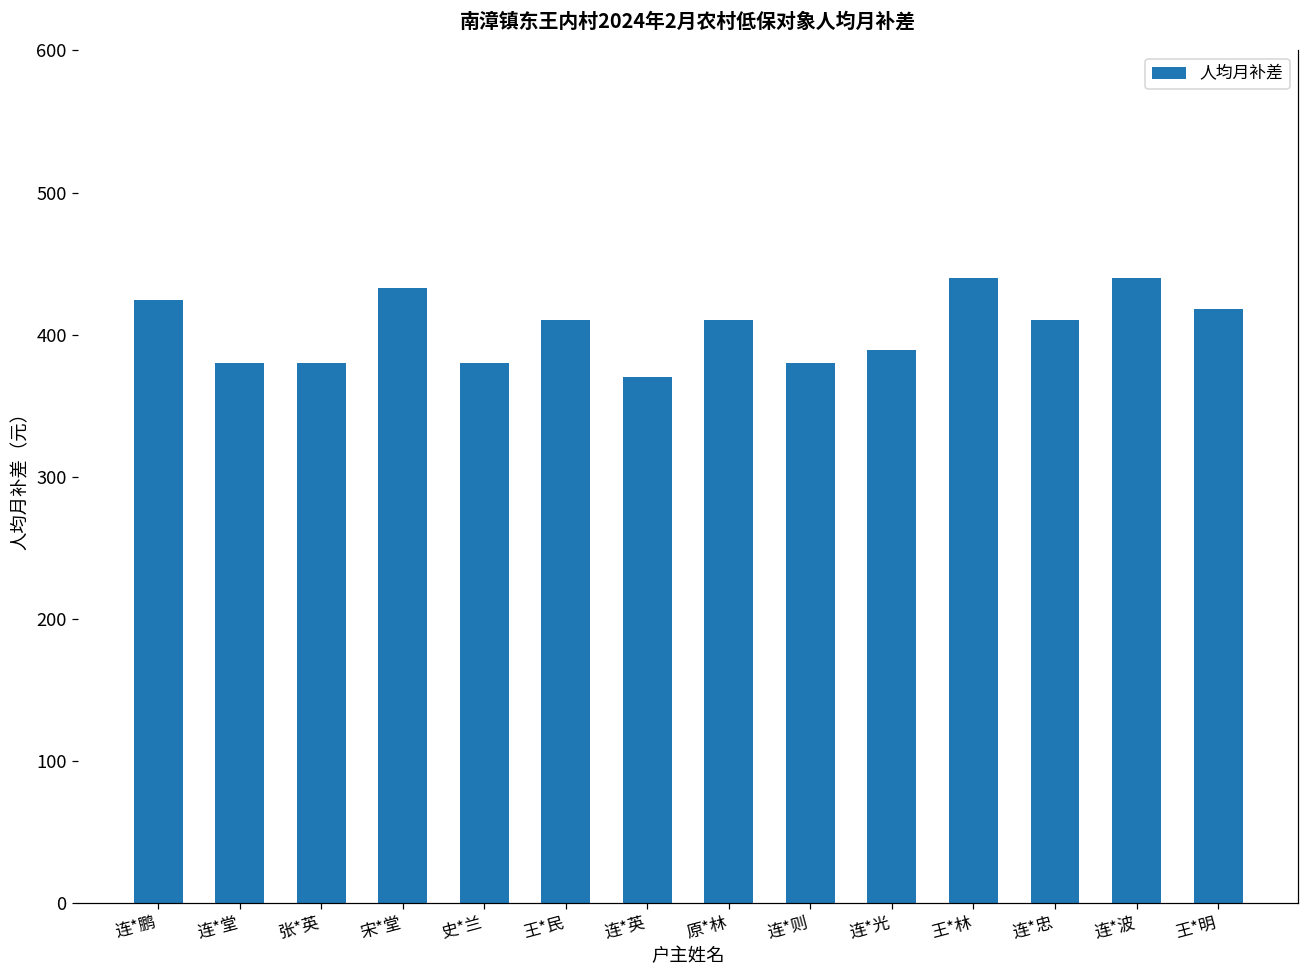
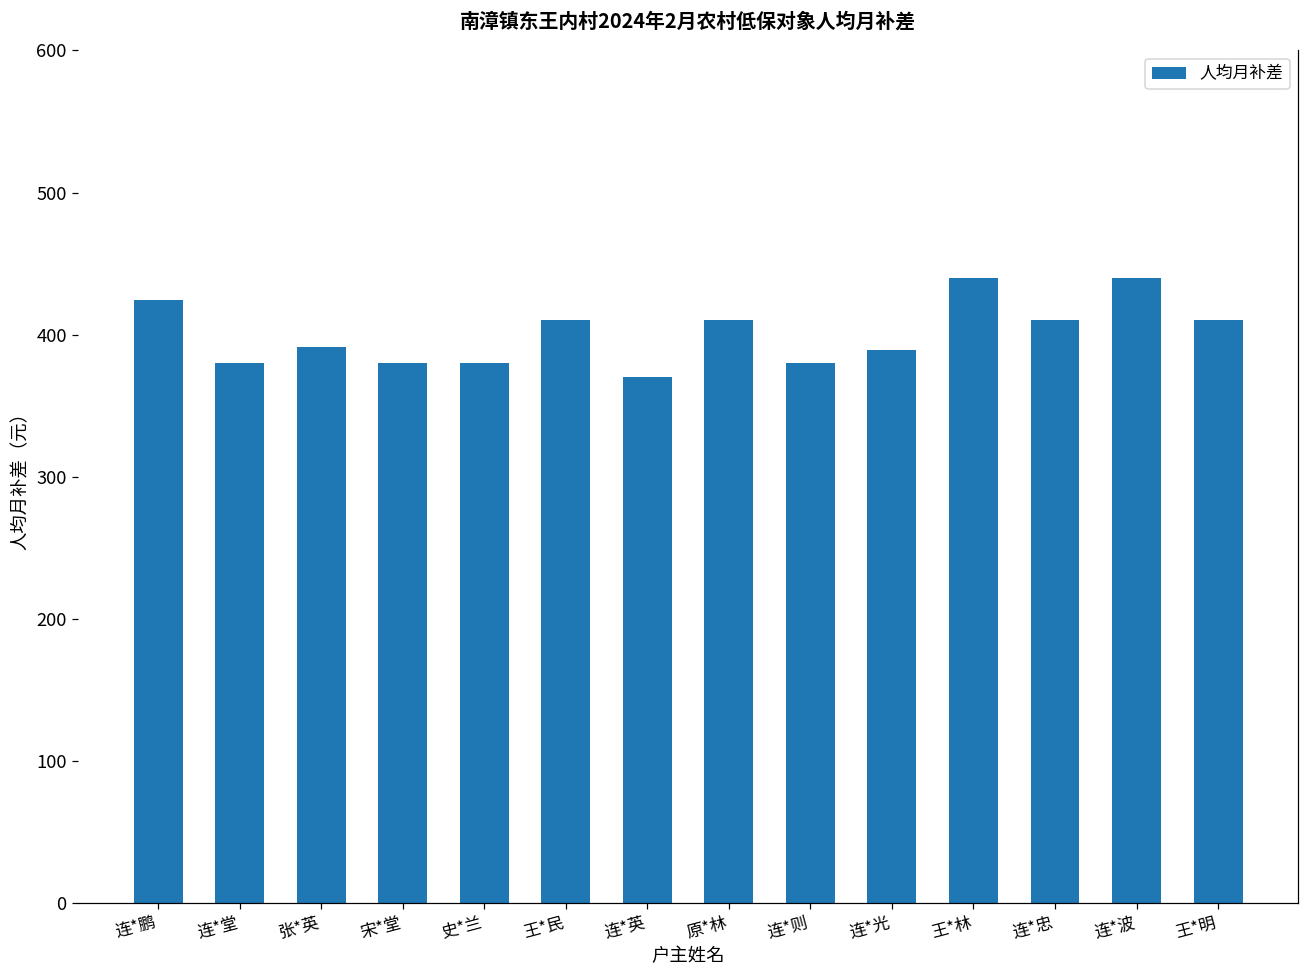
张*英: 380 -> 391
宋*堂: 433 -> 380
王*明: 418 -> 410
